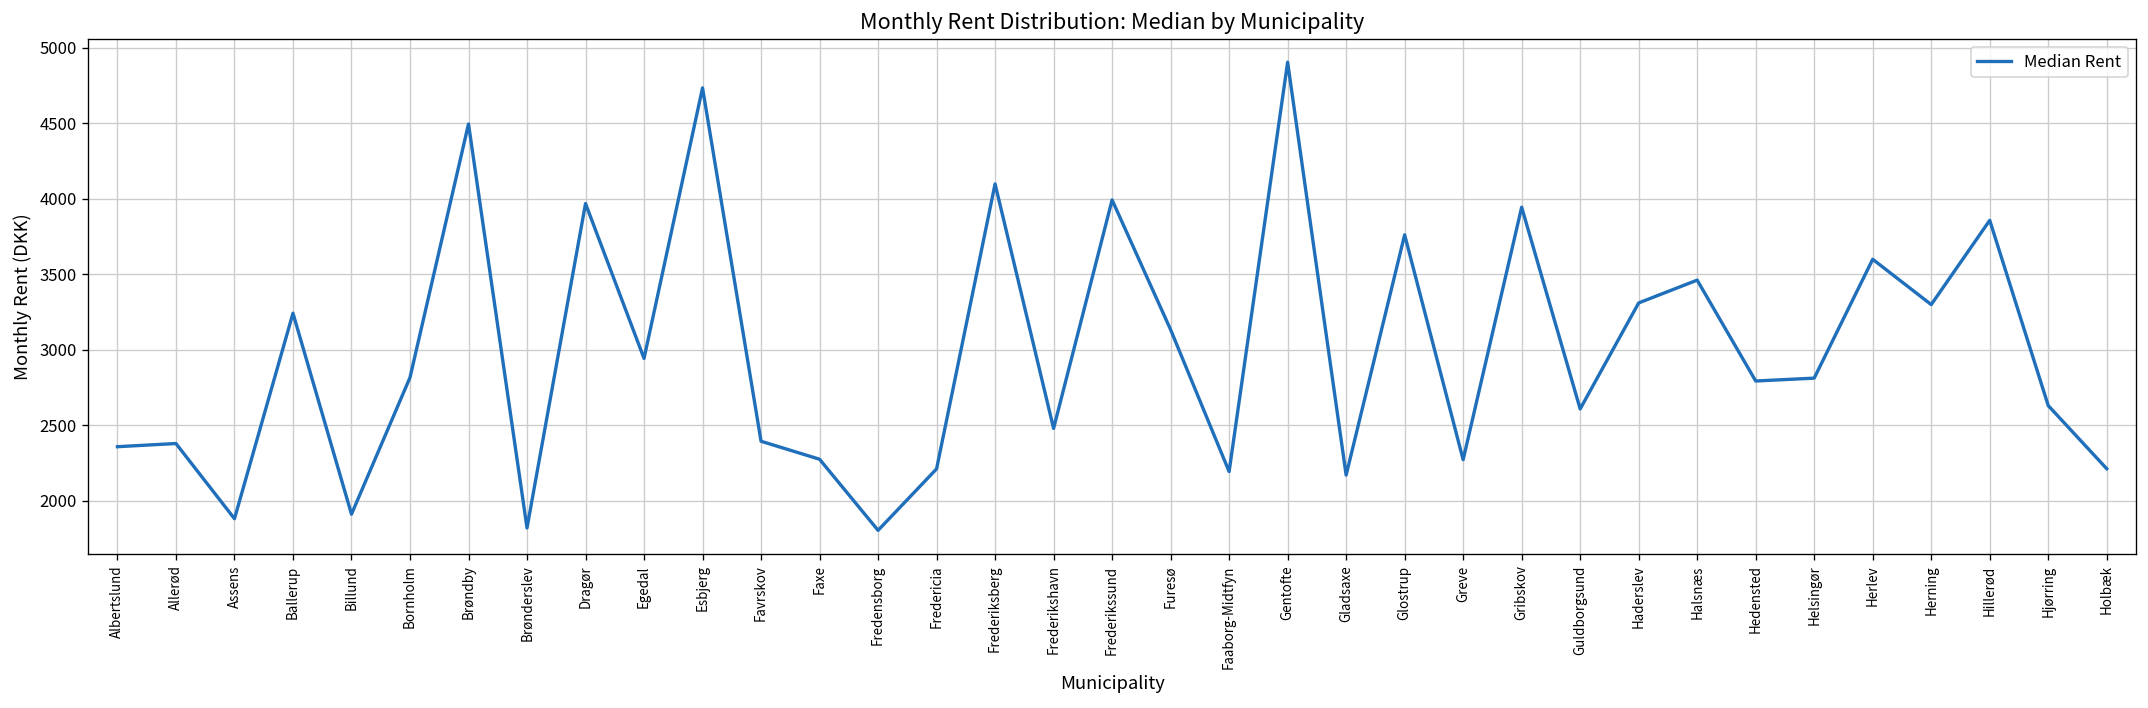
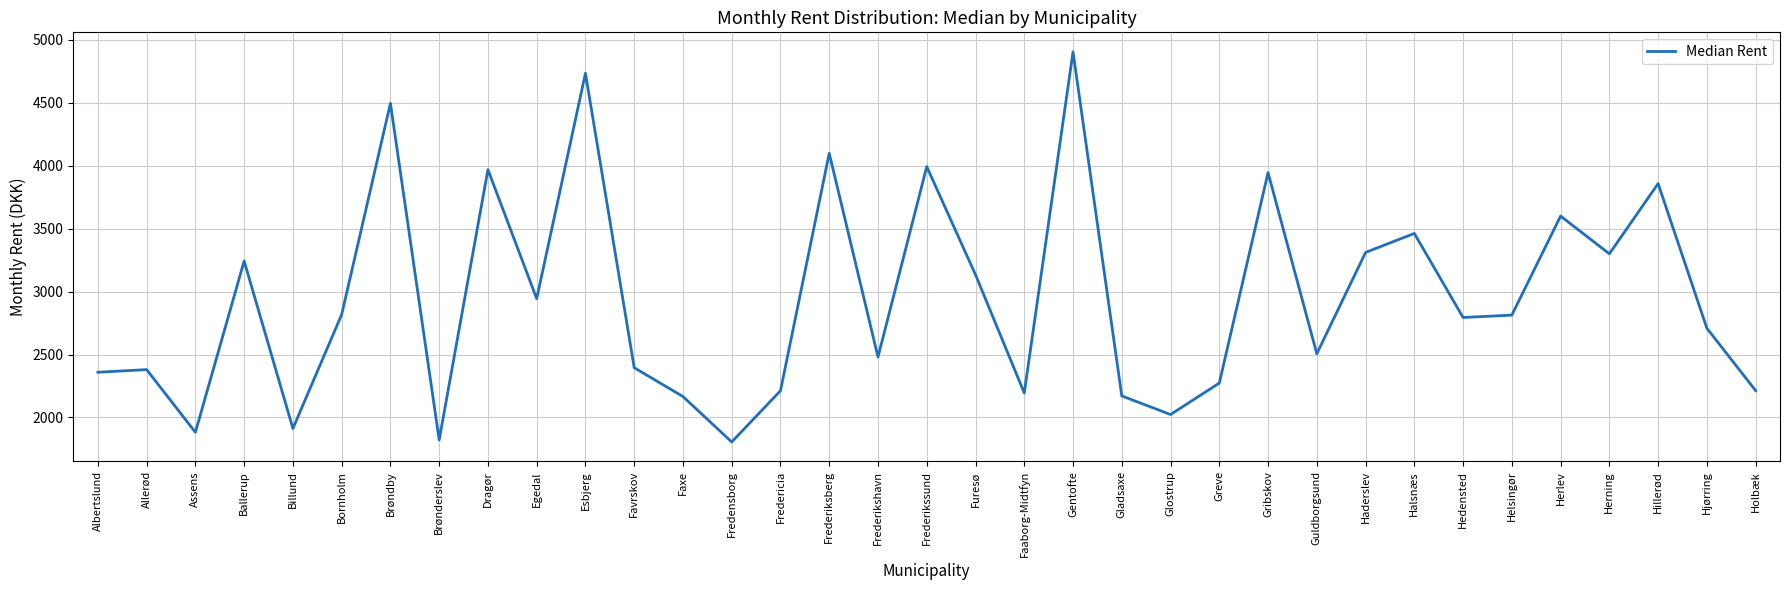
Faxe: 2280 -> 2170
Glostrup: 3760 -> 2020
Guldborgsund: 2610 -> 2510
Hjørring: 2630 -> 2710
